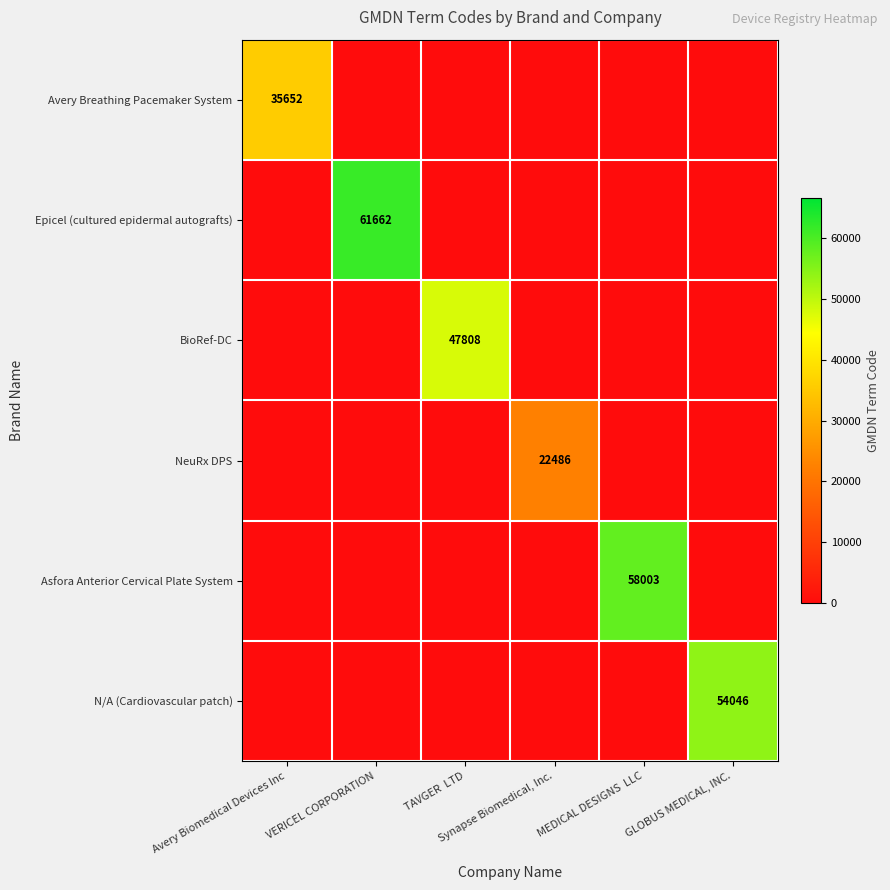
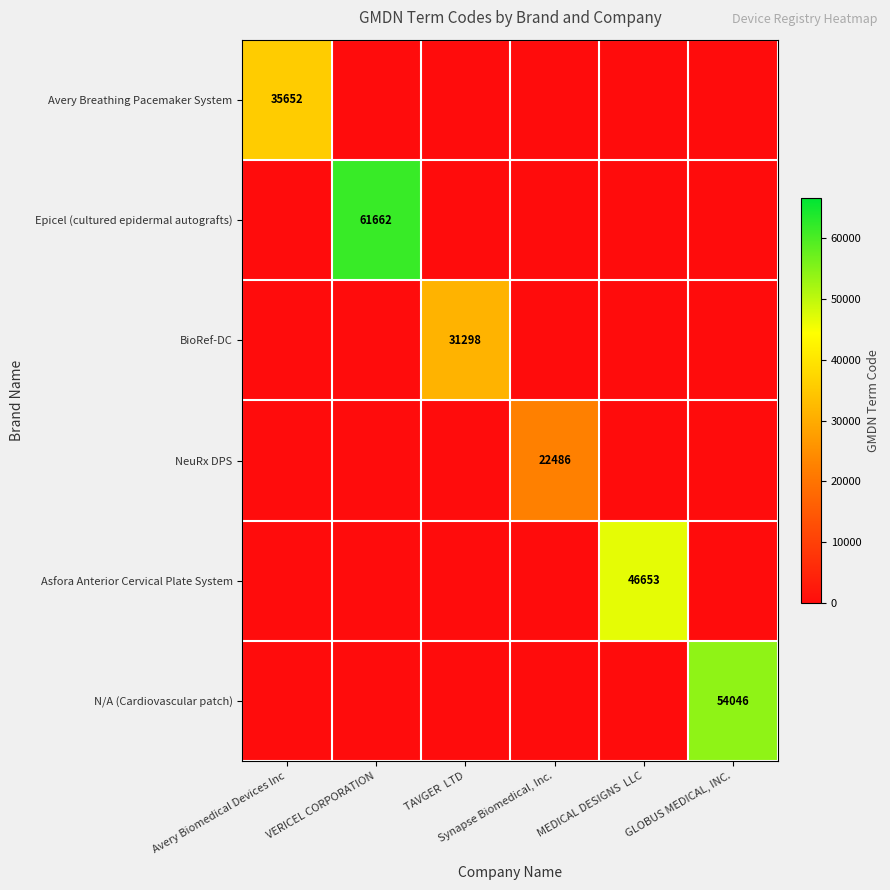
BioRef-DC, TAVGER LTD: 47808 -> 31298
Asfora Anterior Cervical Plate System, MEDICAL DESIGNS LLC: 58003 -> 46653
